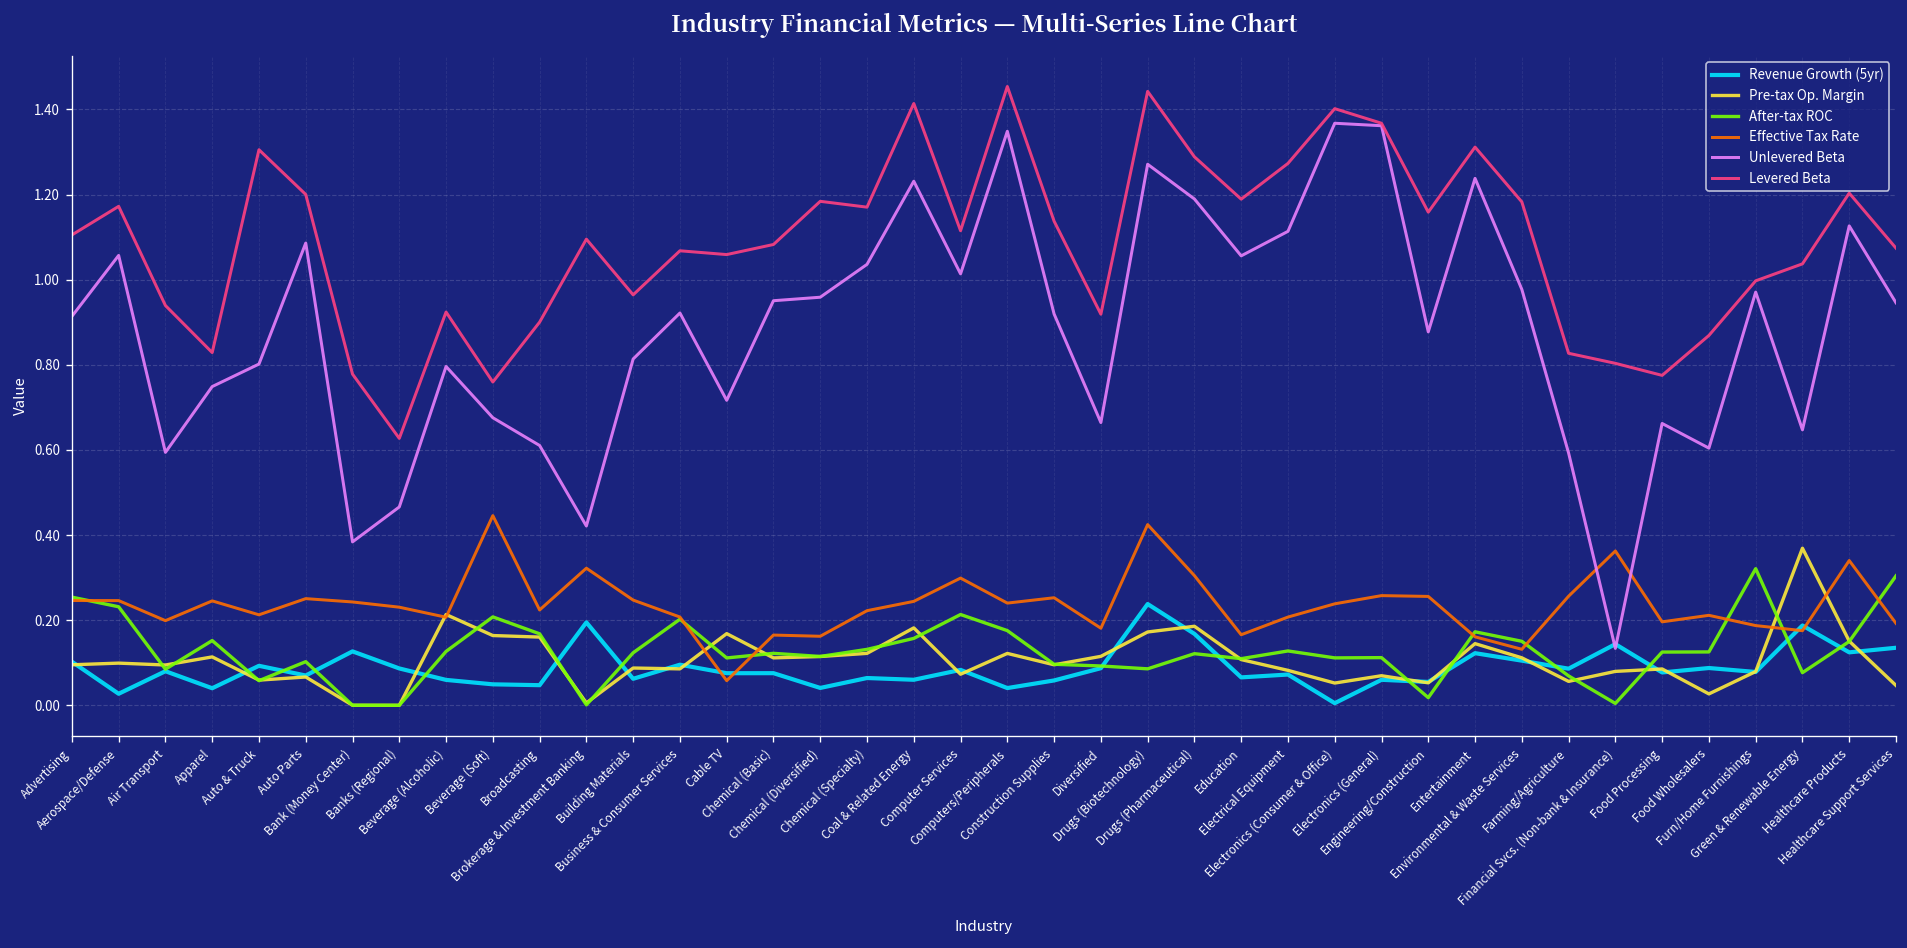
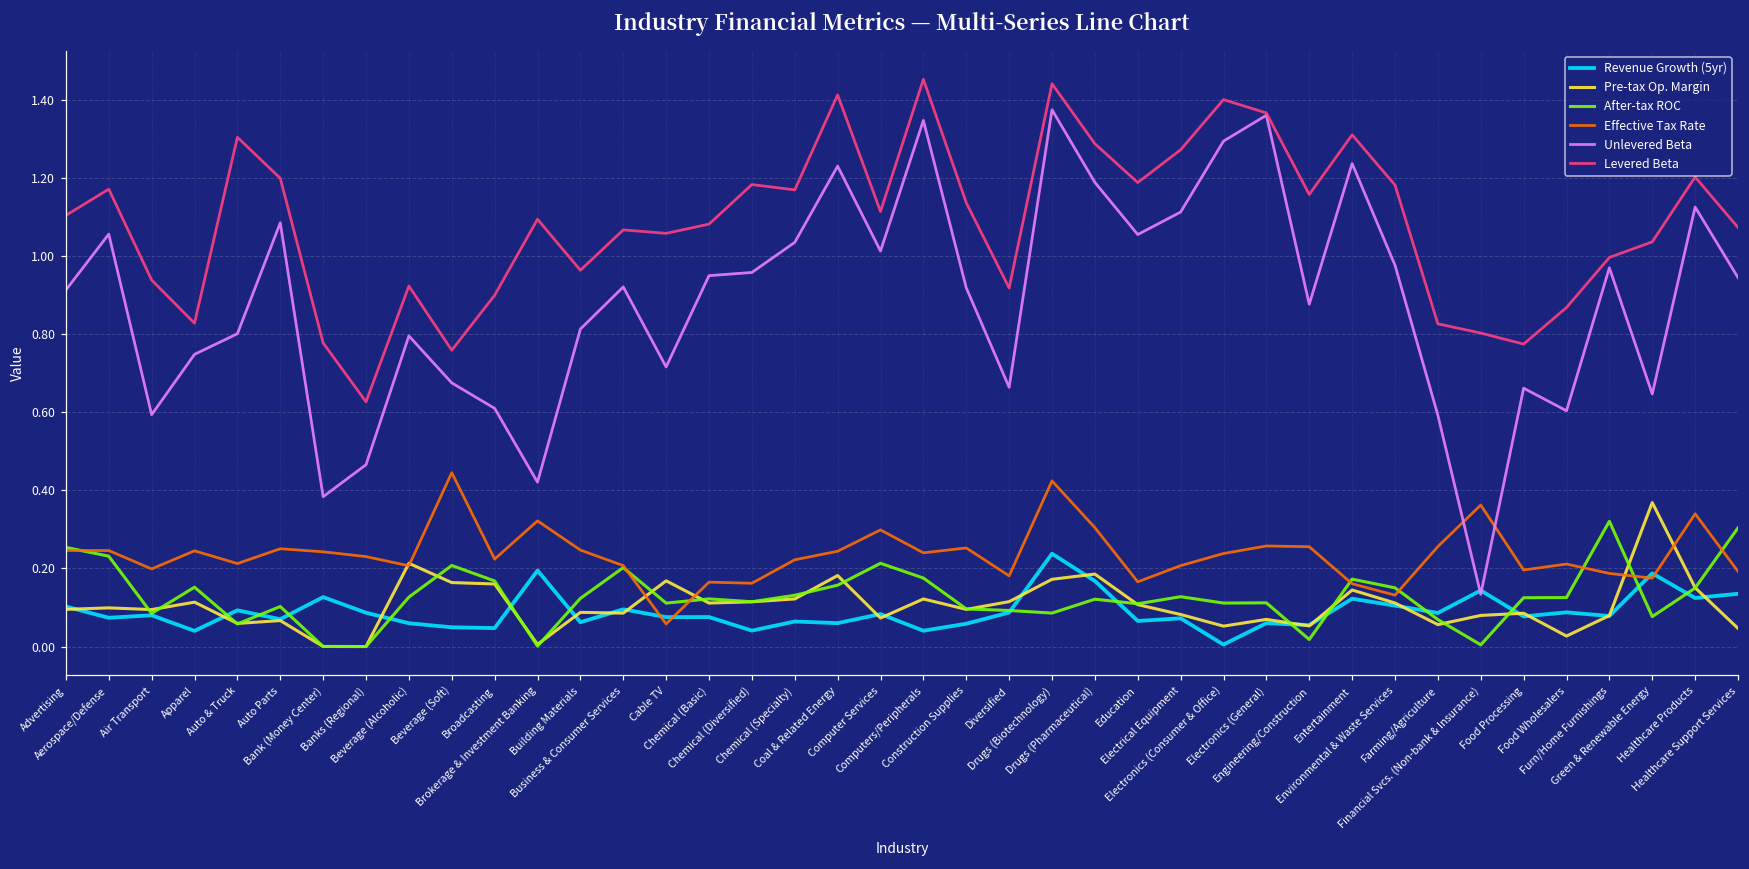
Revenue Growth (5yr), Aerospace/Defense: 0.03 -> 0.07
Unlevered Beta, Drugs (Biotechnology): 1.27 -> 1.38
Unlevered Beta, Electronics (Consumer & Office): 1.37 -> 1.30
